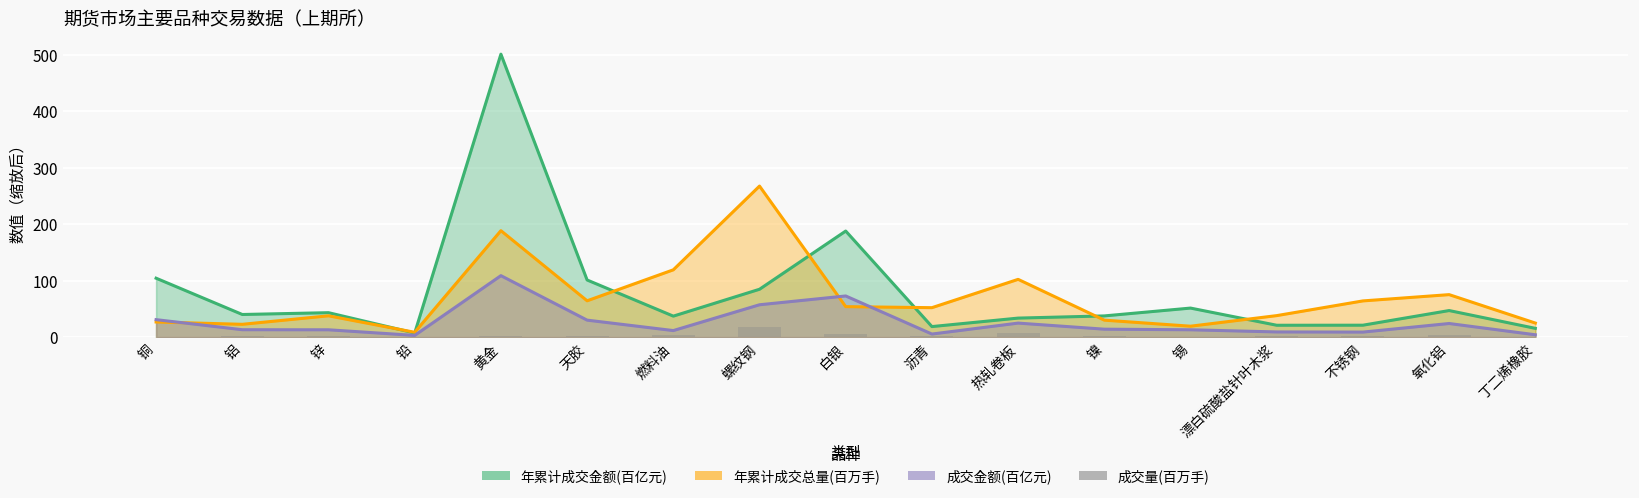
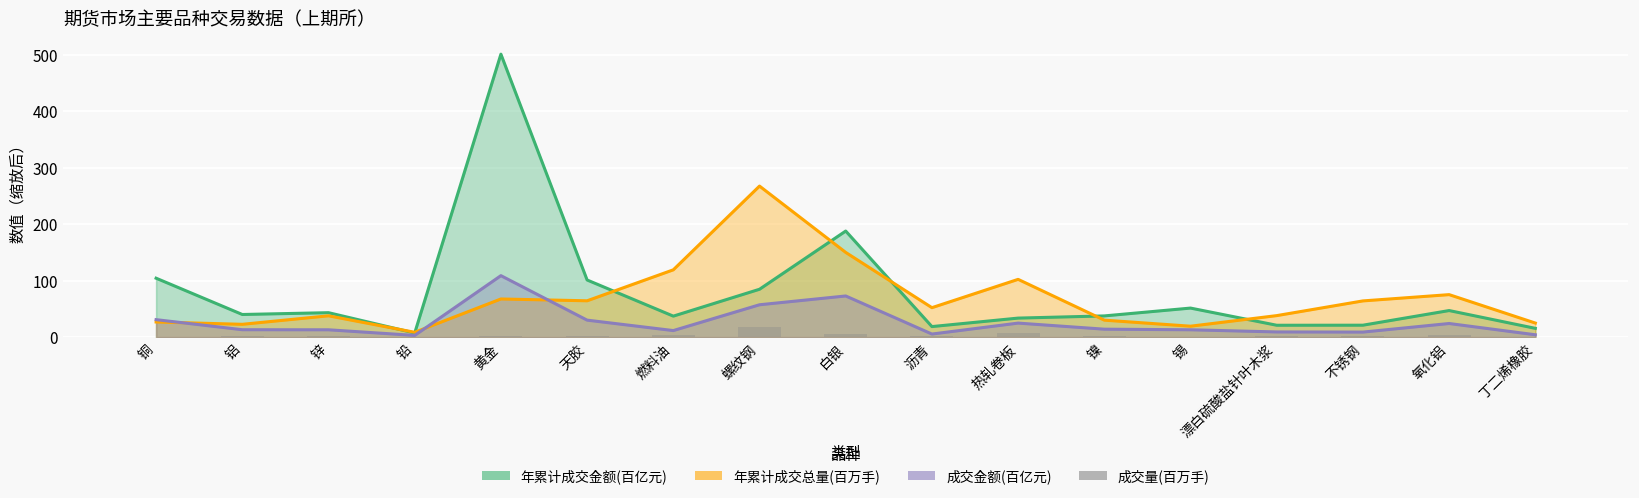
年累计成交总量(百万手), 黄金: 190 -> 70
年累计成交总量(百万手), 白银: 50 -> 150
